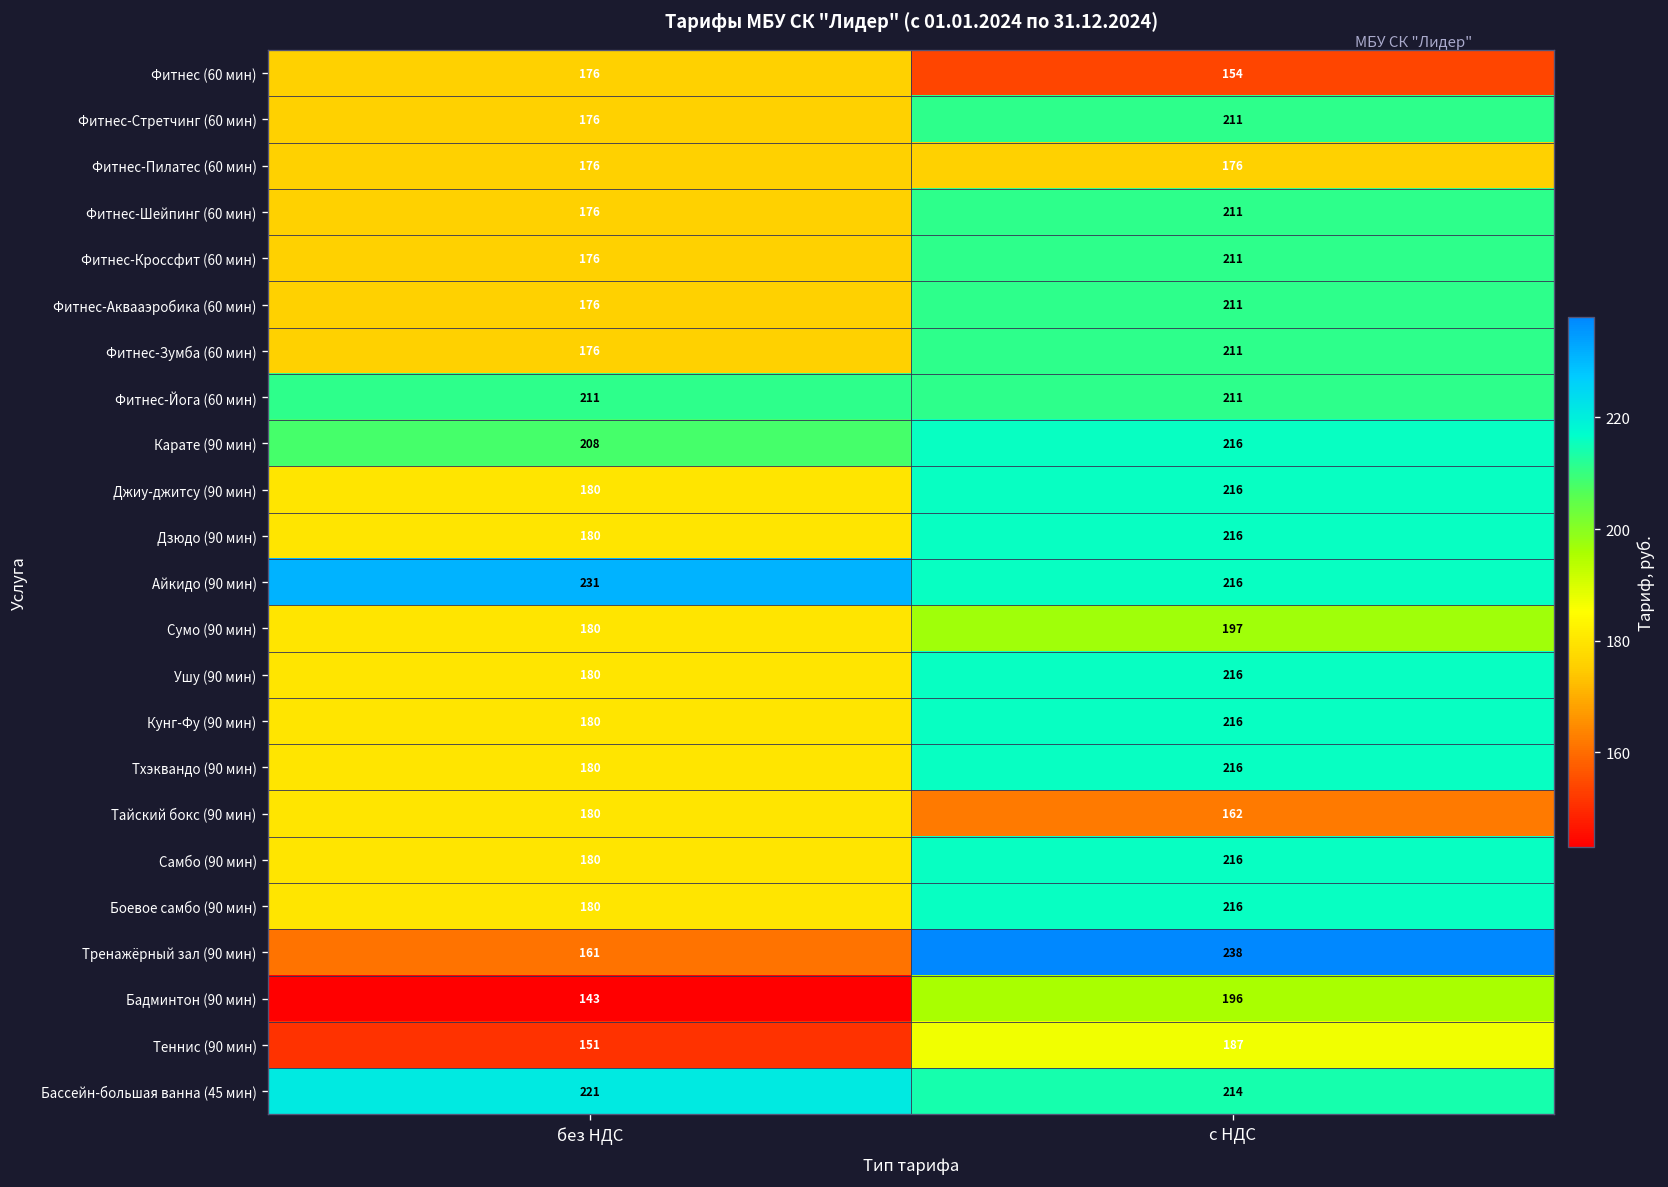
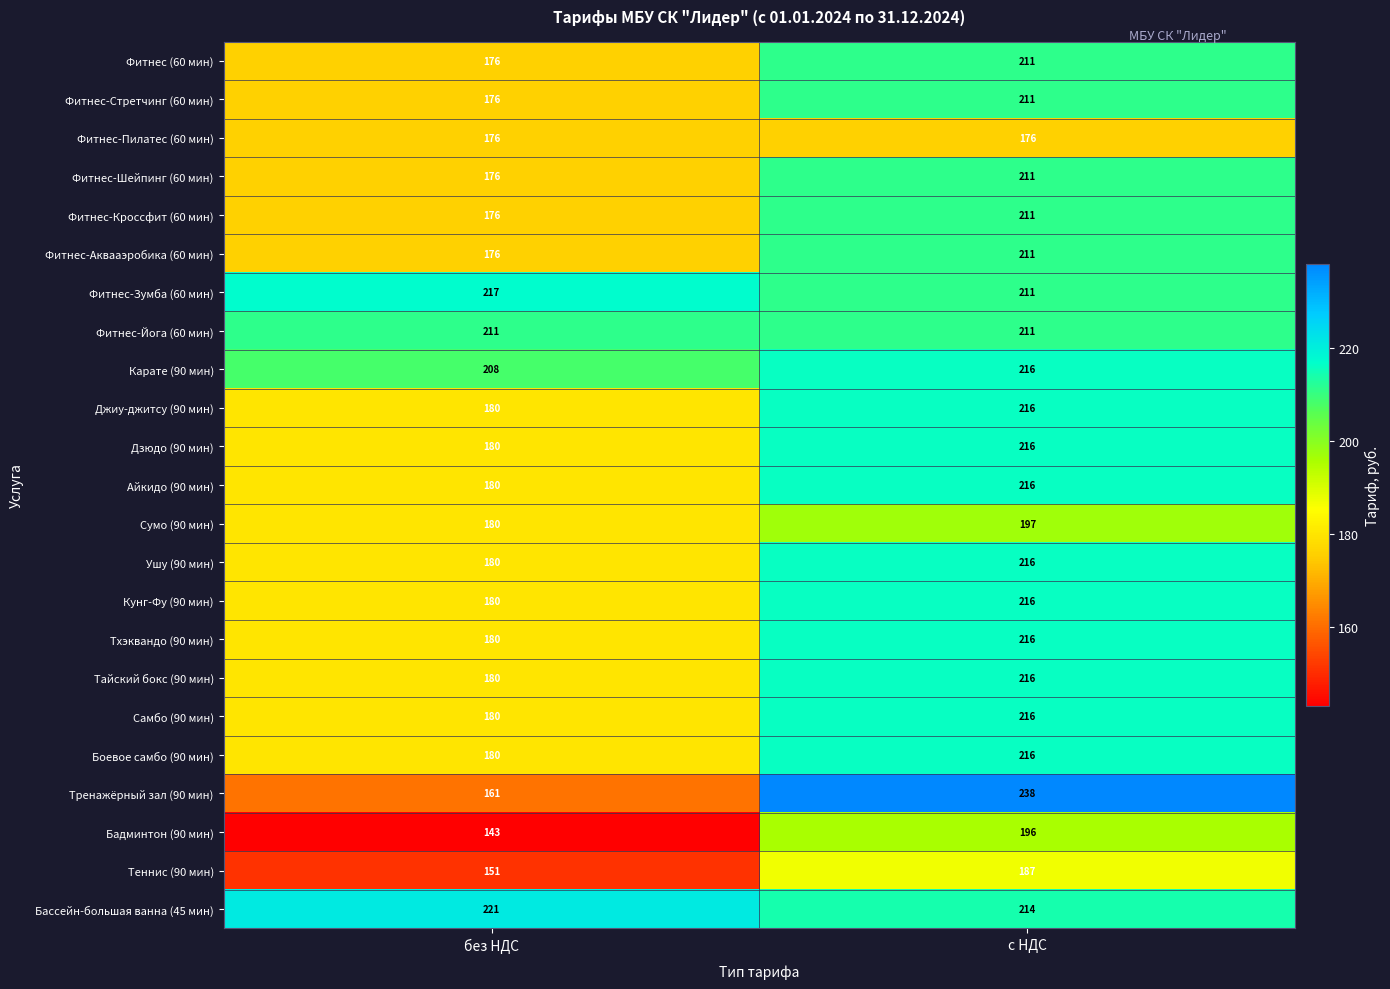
Фитнес (60 мин), с НДС: 154 -> 211
Фитнес-Зумба (60 мин), без НДС: 176 -> 217
Айкидо (90 мин), без НДС: 231 -> 180
Тайский бокс (90 мин), с НДС: 162 -> 216
